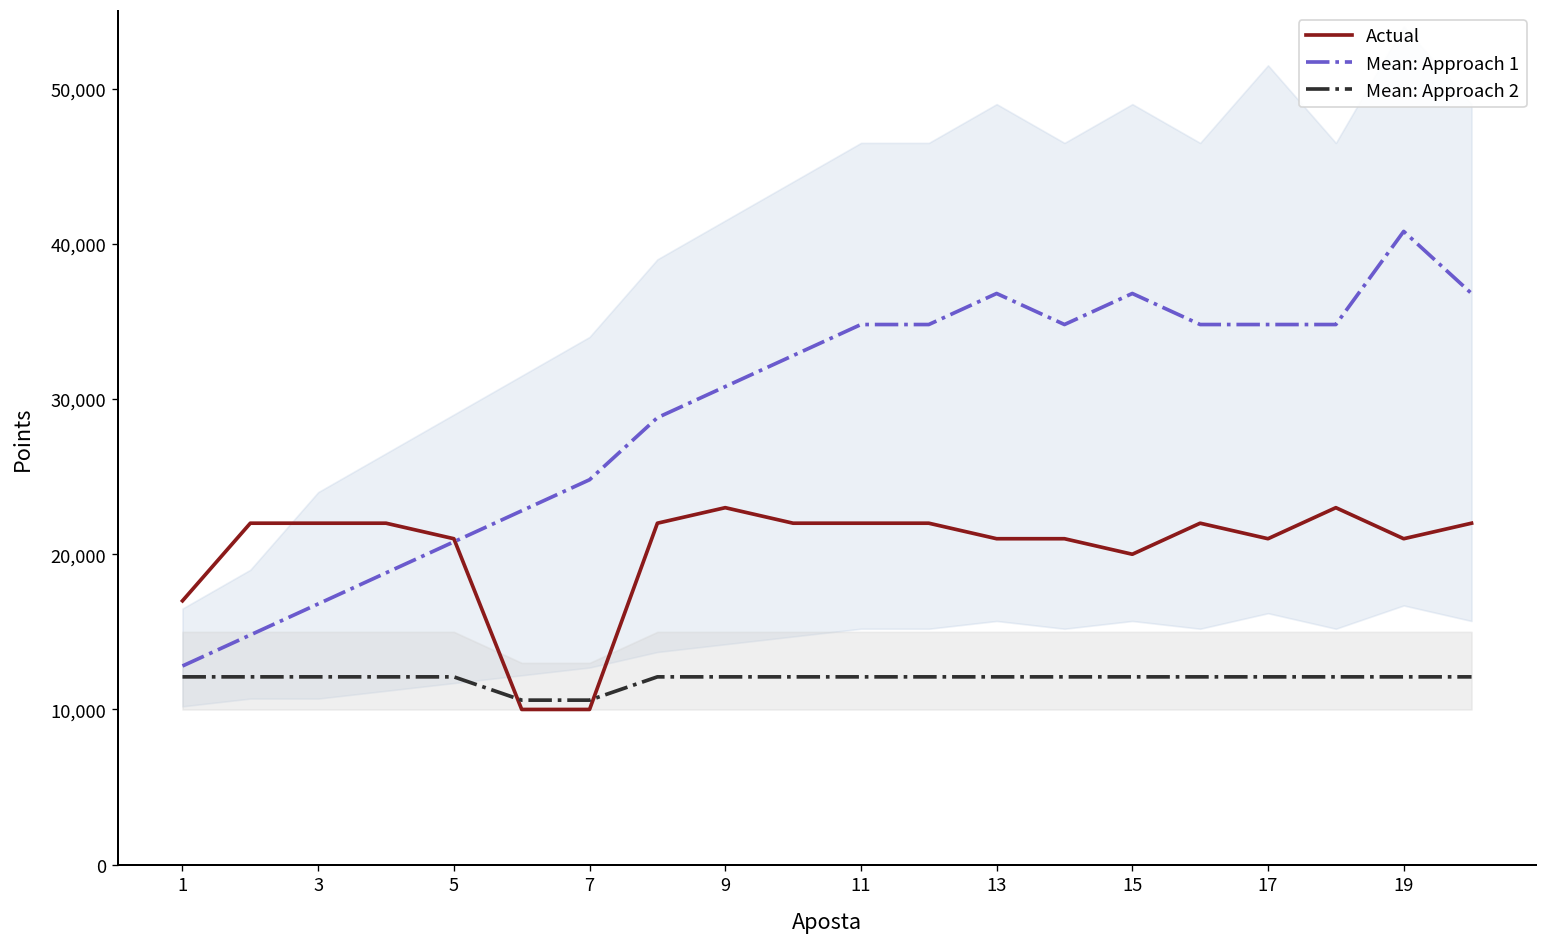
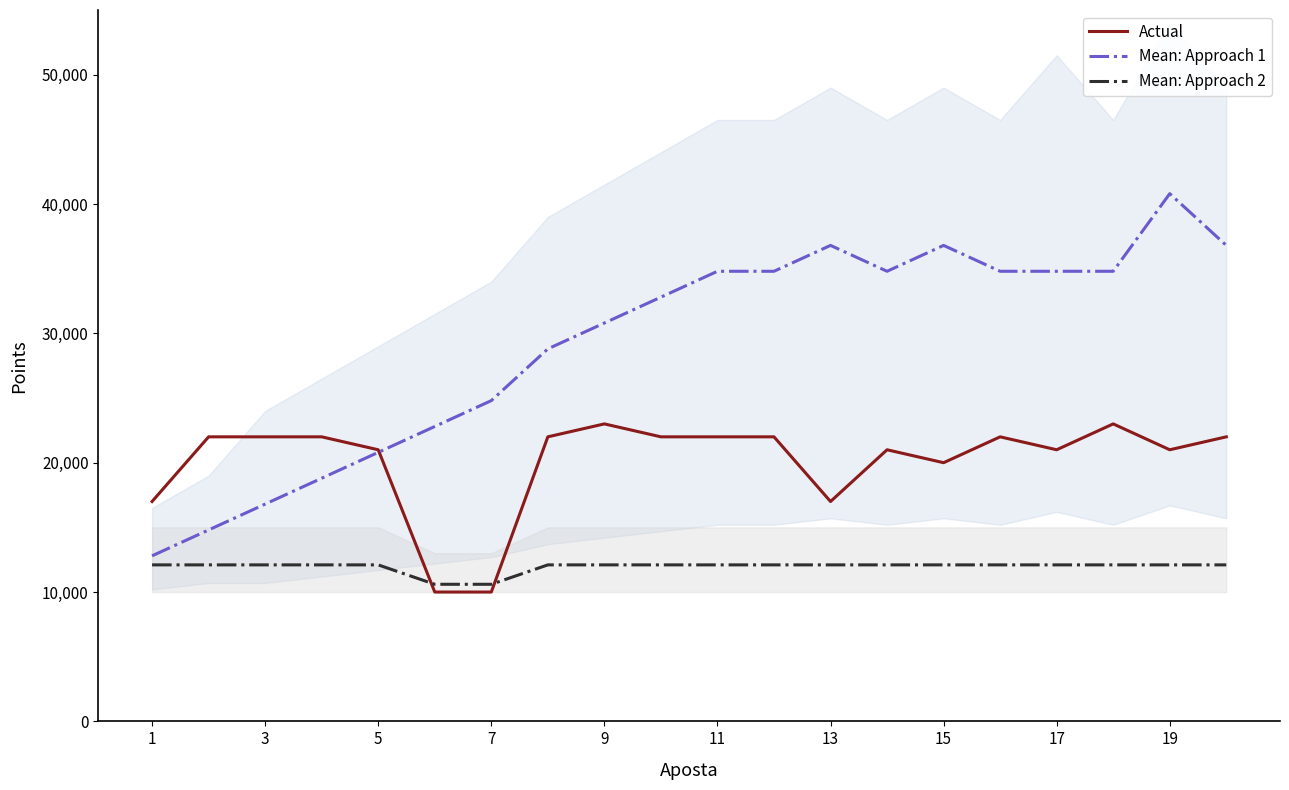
Actual, 13: 21,000 -> 17,000
